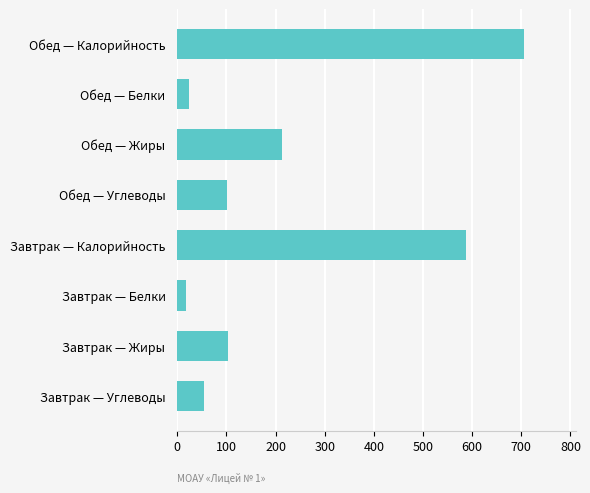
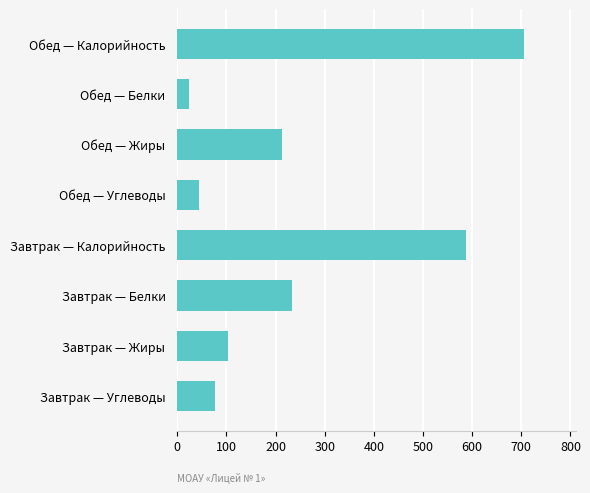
Обед — Углеводы: 100 -> 40
Завтрак — Белки: 20 -> 230
Завтрак — Углеводы: 50 -> 80
